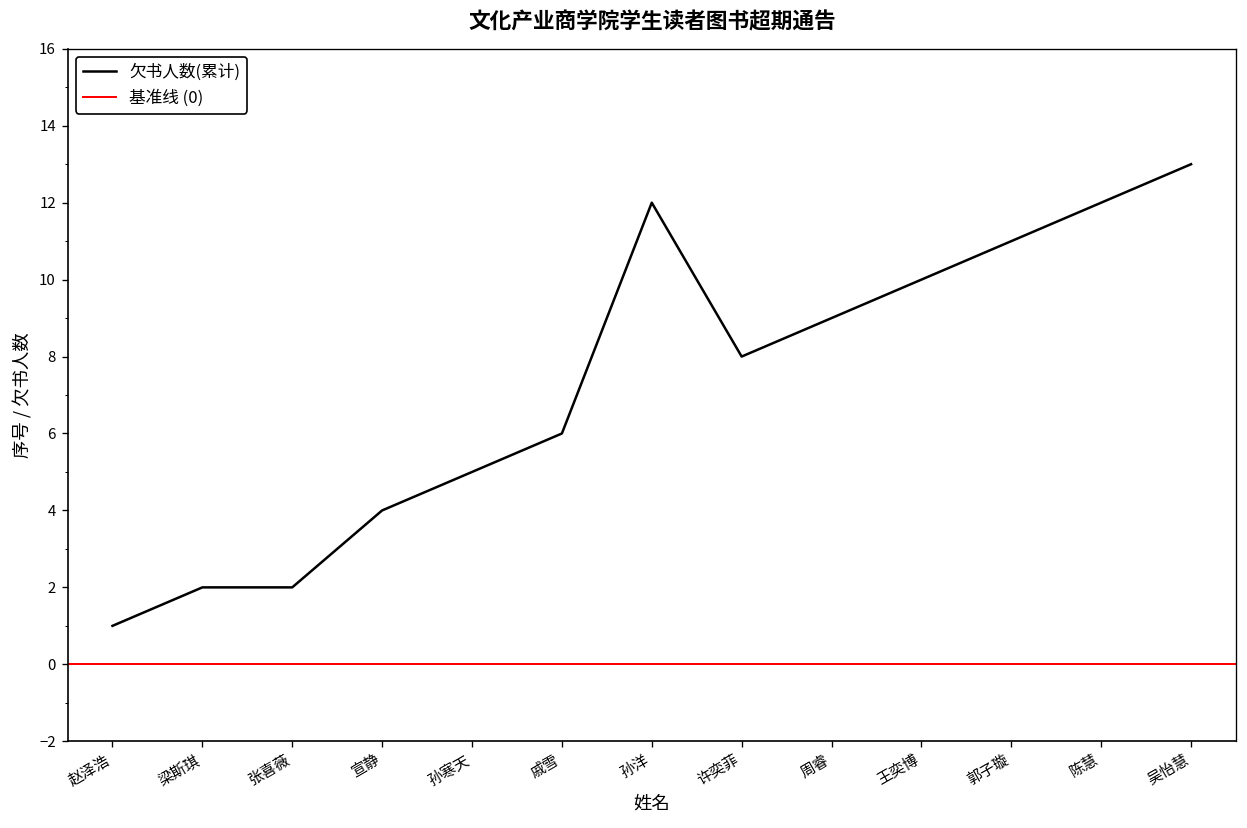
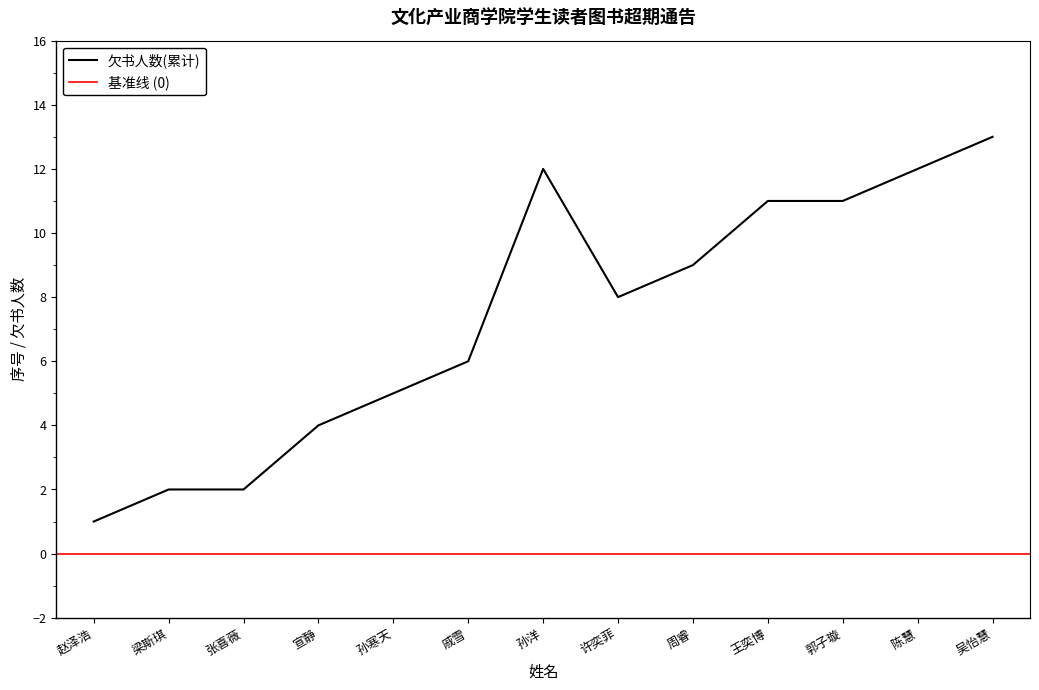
王奕博: 10 -> 11
